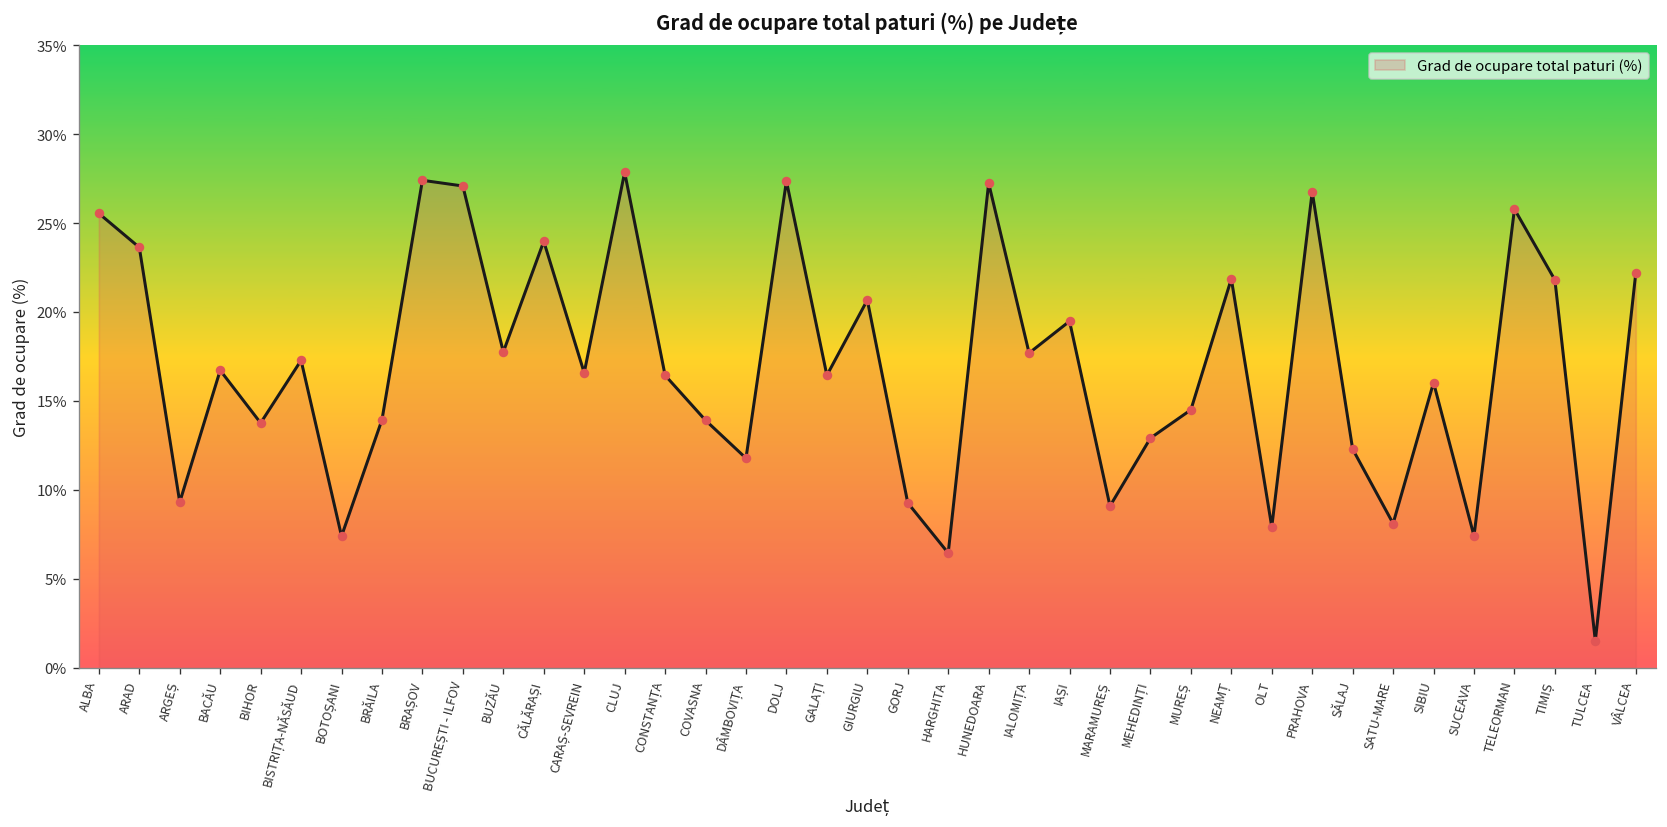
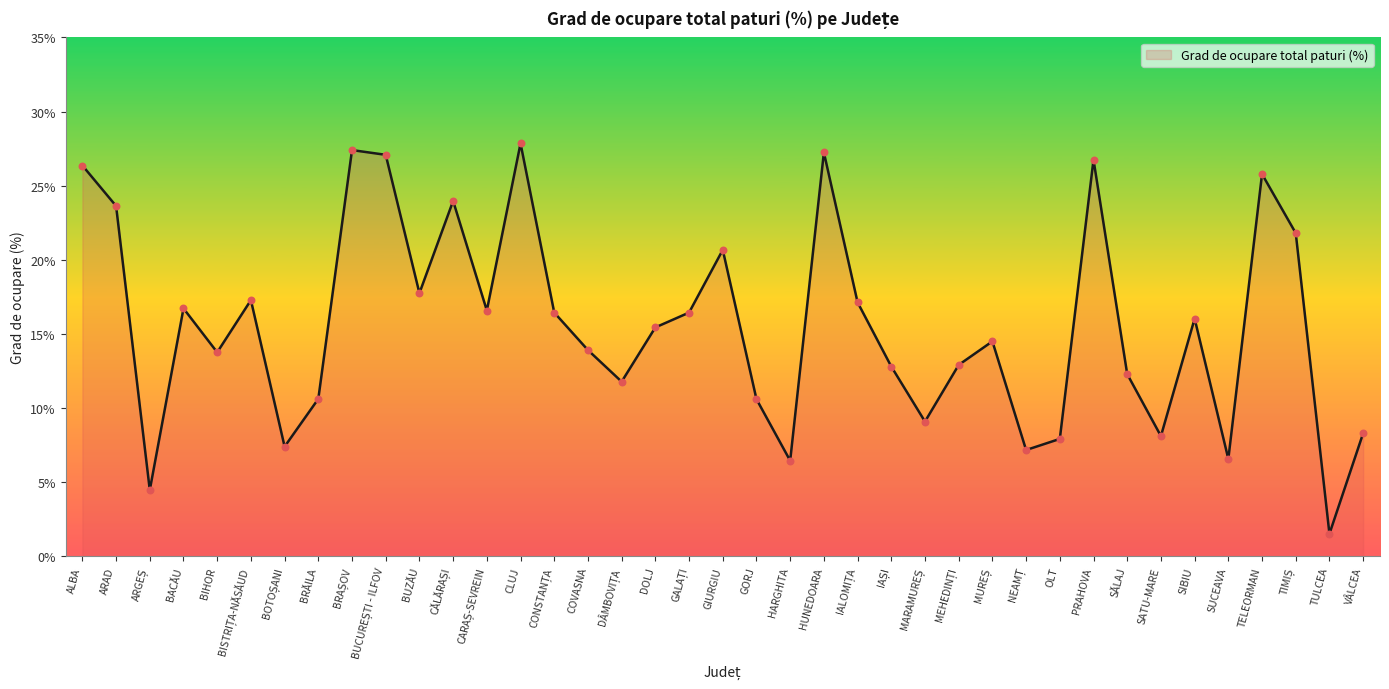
ALBA: 25.5% -> 26.4%
ARGEȘ: 9.3% -> 4.5%
BRĂILA: 13.9% -> 10.6%
DOLJ: 27.4% -> 15.4%
GORJ: 9.3% -> 10.6%
IALOMIȚA: 17.7% -> 17.1%
IAȘI: 19.5% -> 12.8%
NEAMȚ: 21.9% -> 7.2%
SUCEAVA: 7.4% -> 6.6%
VÂLCEA: 22.2% -> 8.3%
